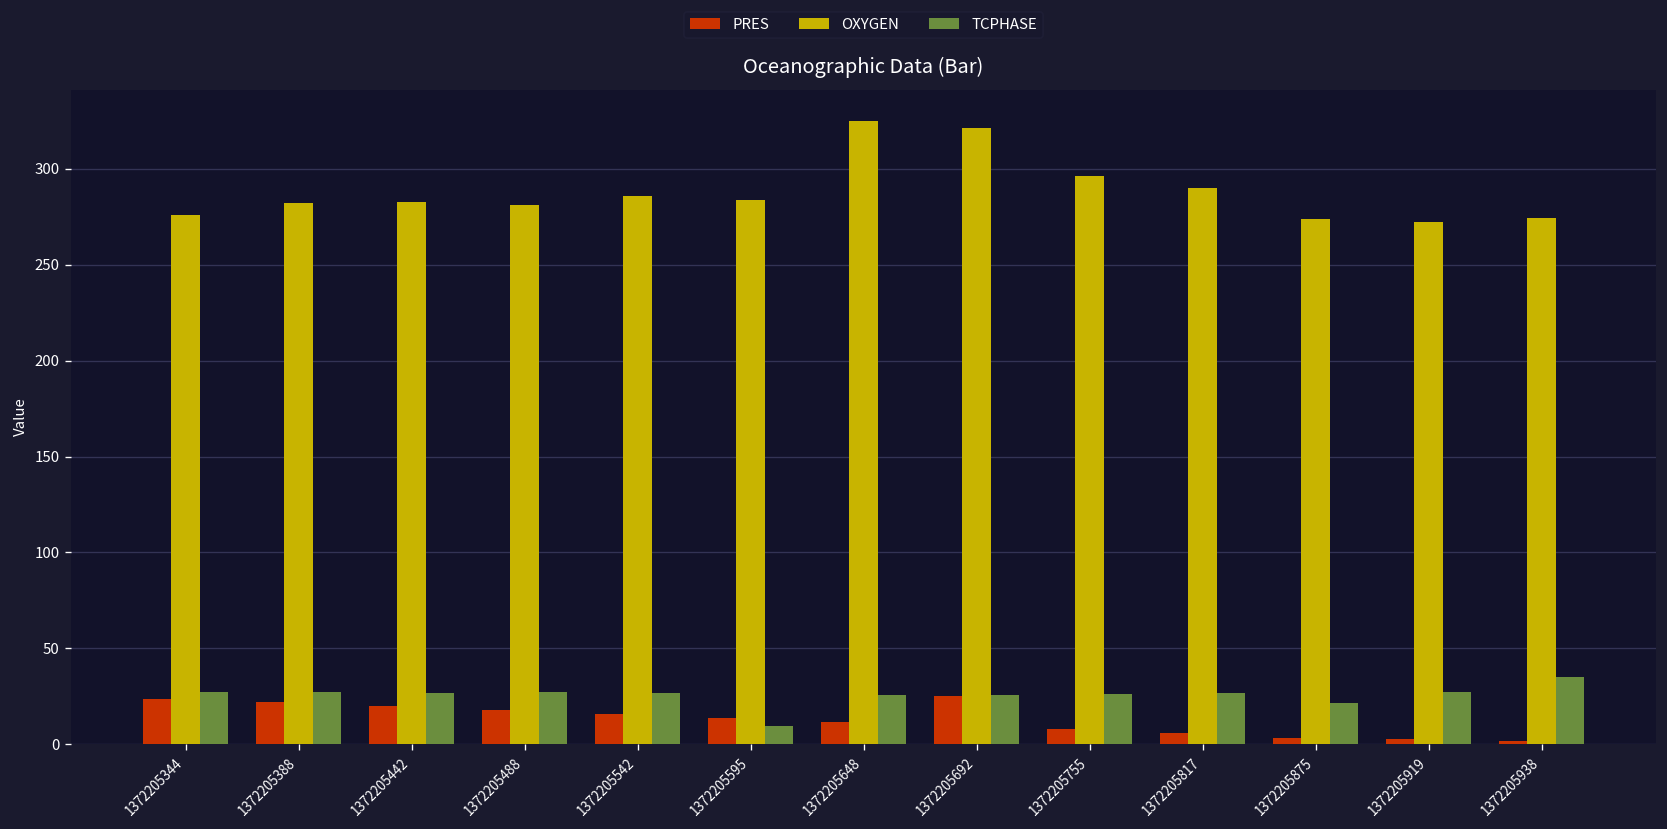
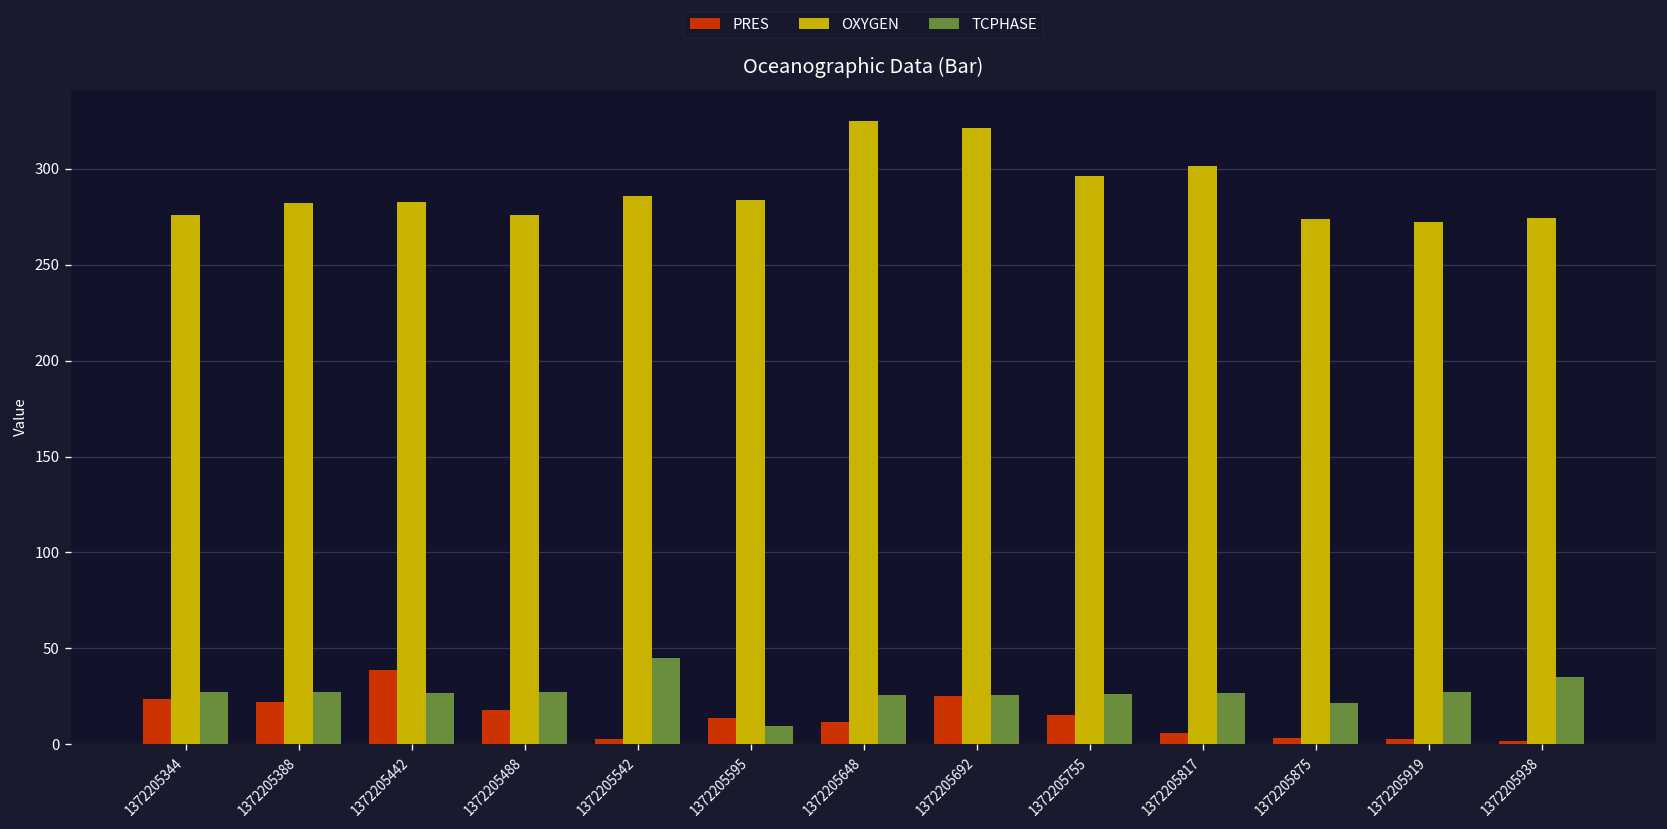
PRES, 1372205442: 20 -> 39
OXYGEN, 1372205488: 281 -> 276
PRES, 1372205542: 16 -> 3
TCPHASE, 1372205542: 27 -> 45
PRES, 1372205755: 8 -> 15
OXYGEN, 1372205817: 290 -> 301
